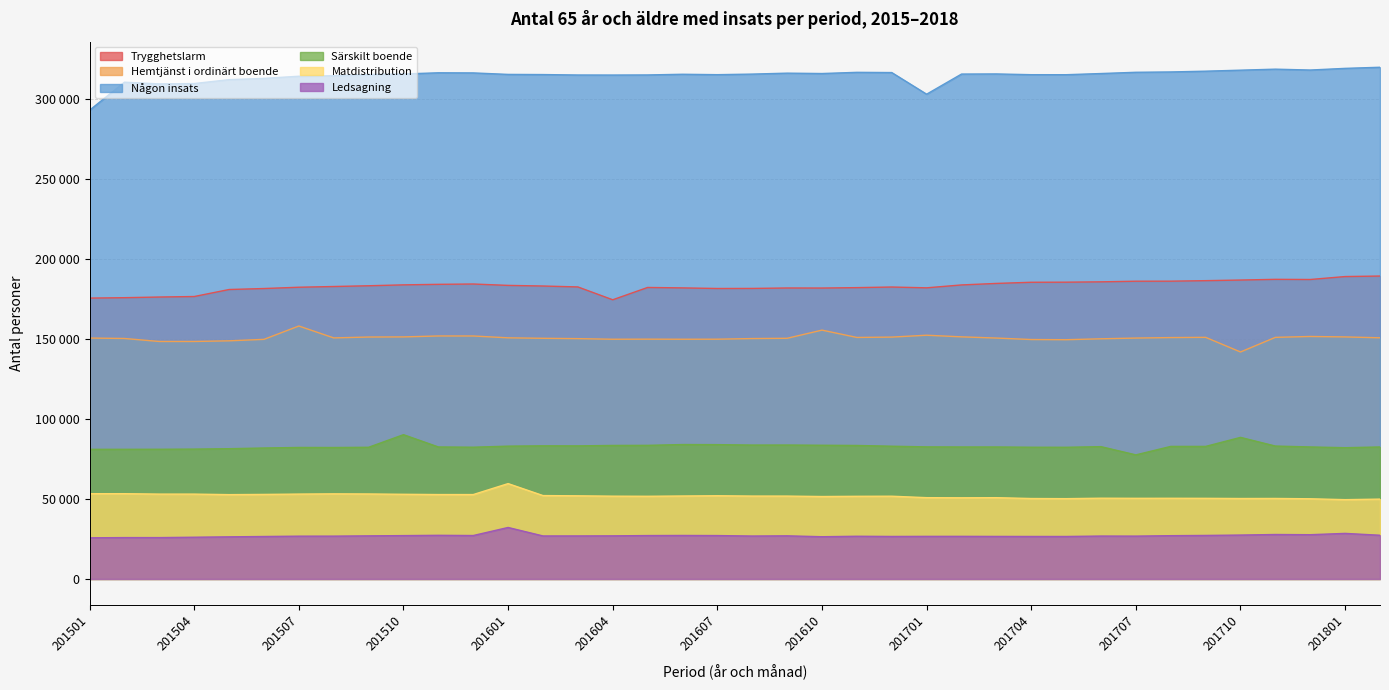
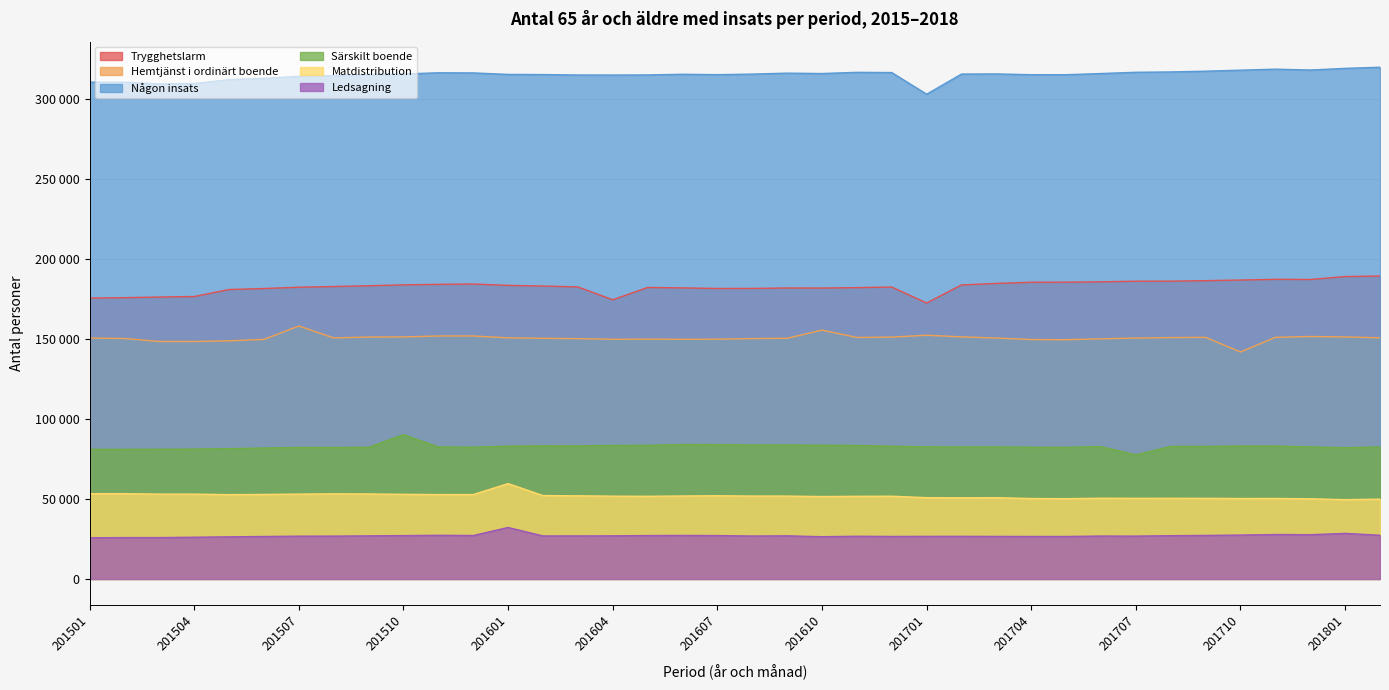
Någon insats, 201501: 293000 -> 310000
Trygghetslarm, 201701: 182000 -> 172000
Särskilt boende, 201710: 88000 -> 83000
